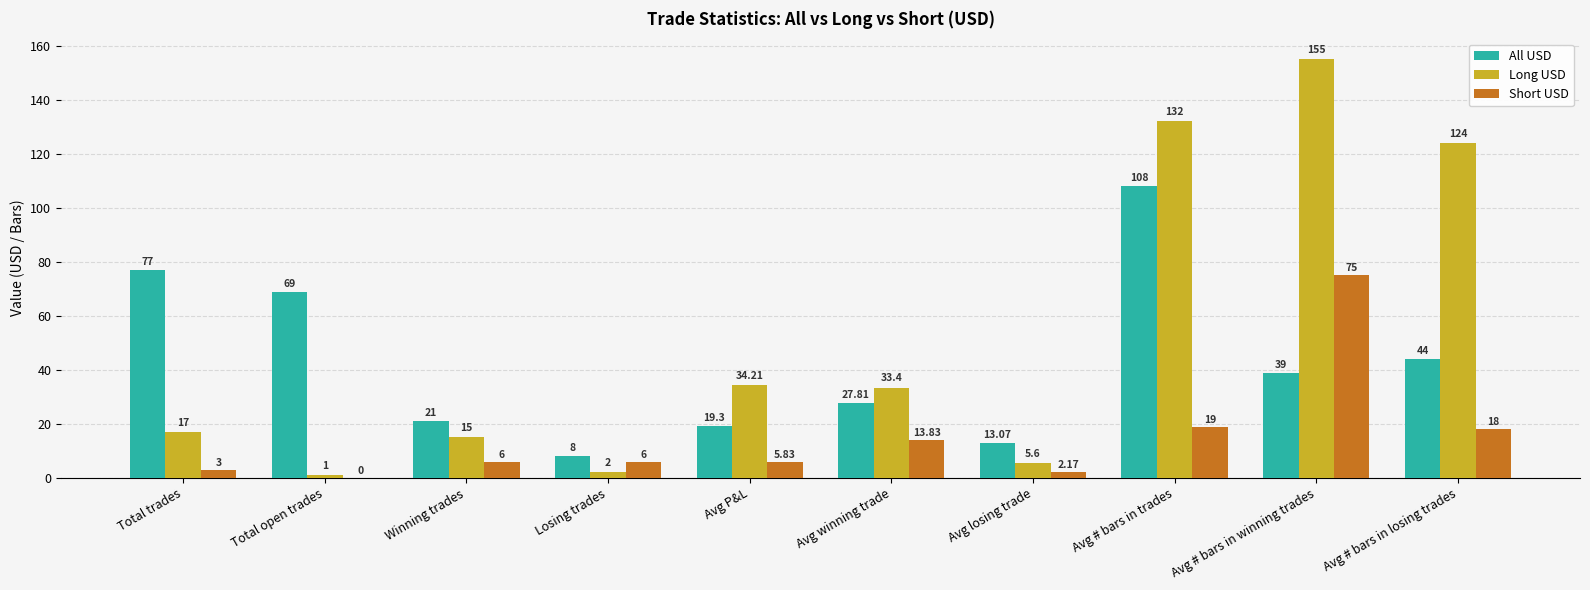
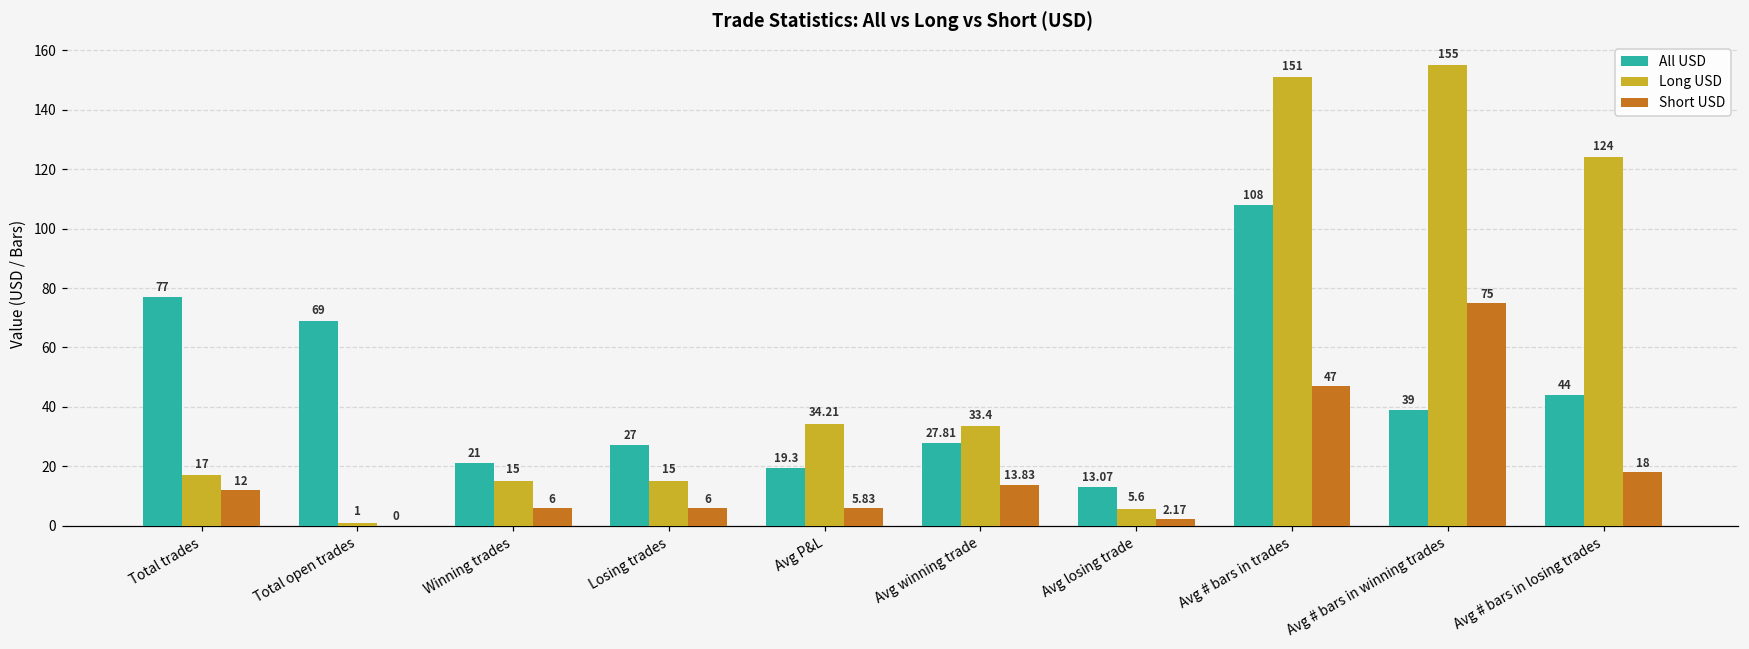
Short USD, Total trades: 3 -> 12
All USD, Losing trades: 8 -> 27
Long USD, Losing trades: 2 -> 15
Long USD, Avg # bars in trades: 132 -> 151
Short USD, Avg # bars in trades: 19 -> 47
